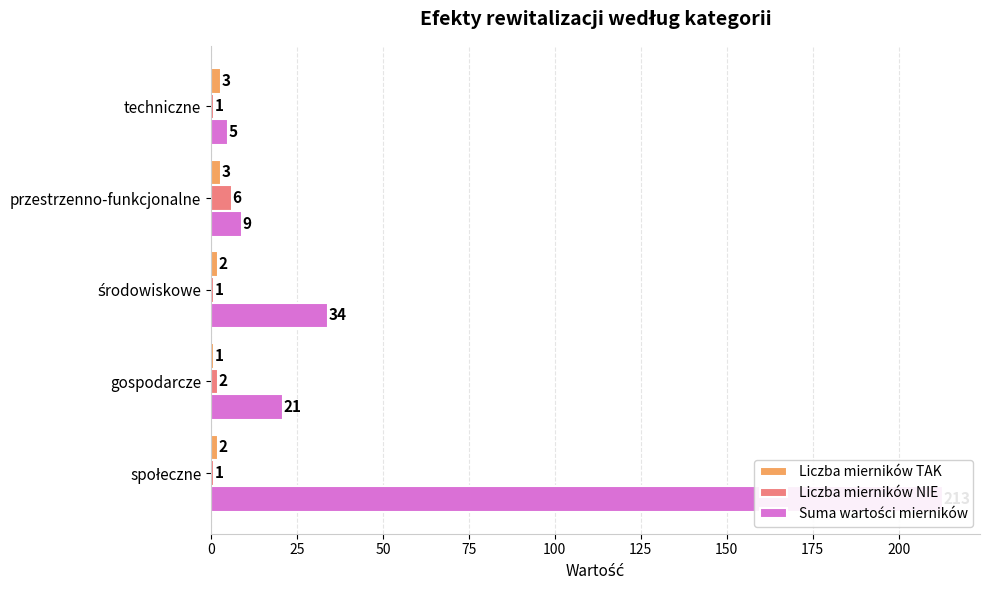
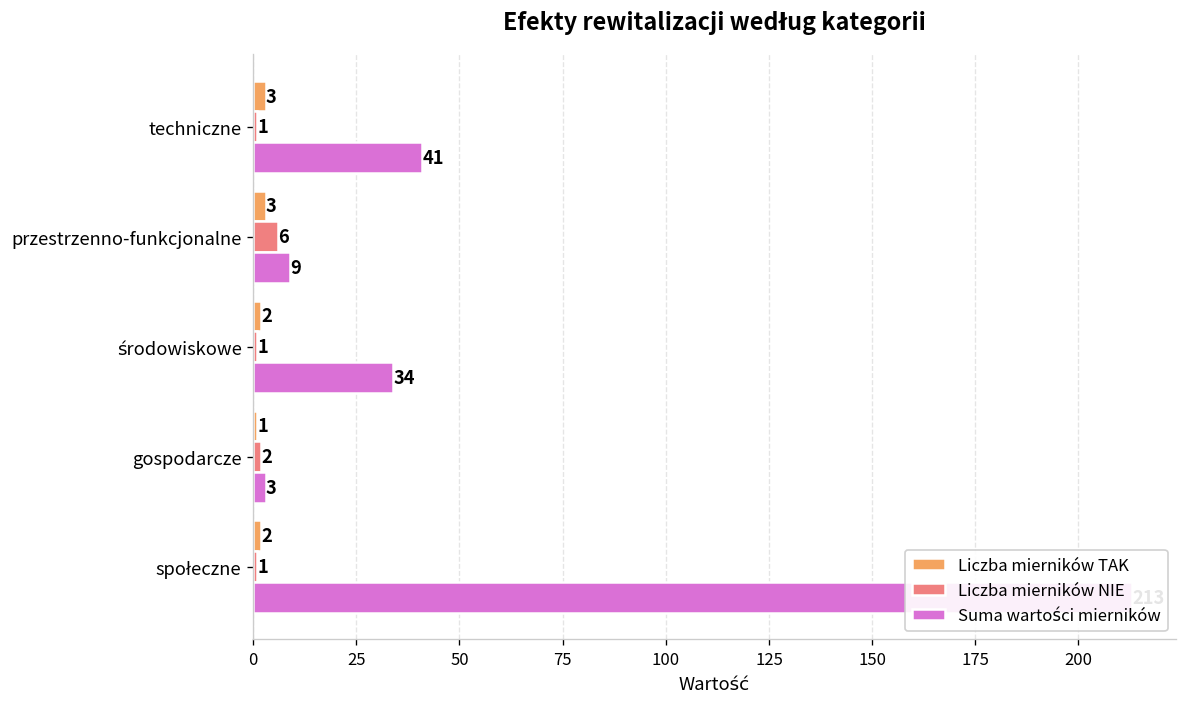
Suma wartości mierników, techniczne: 5 -> 41
Suma wartości mierników, gospodarcze: 21 -> 3
